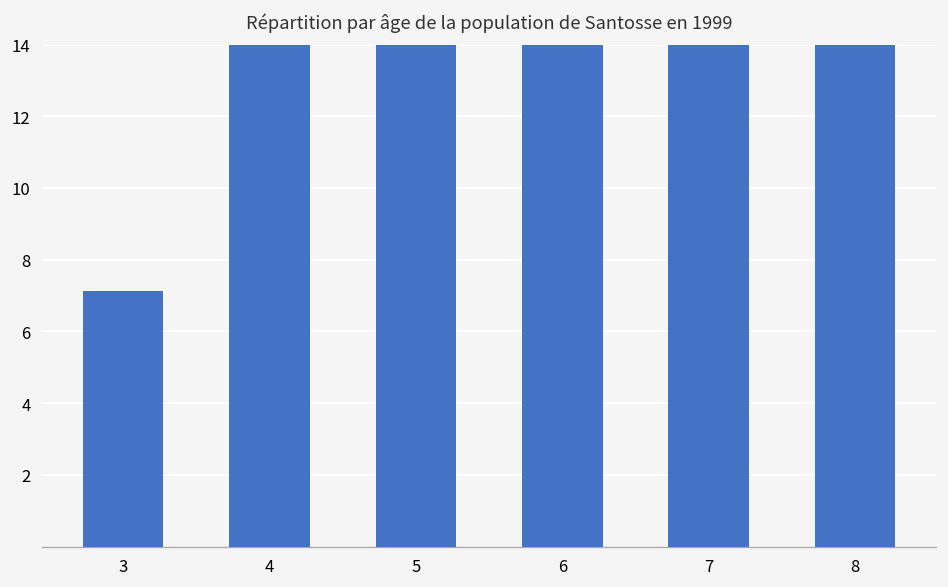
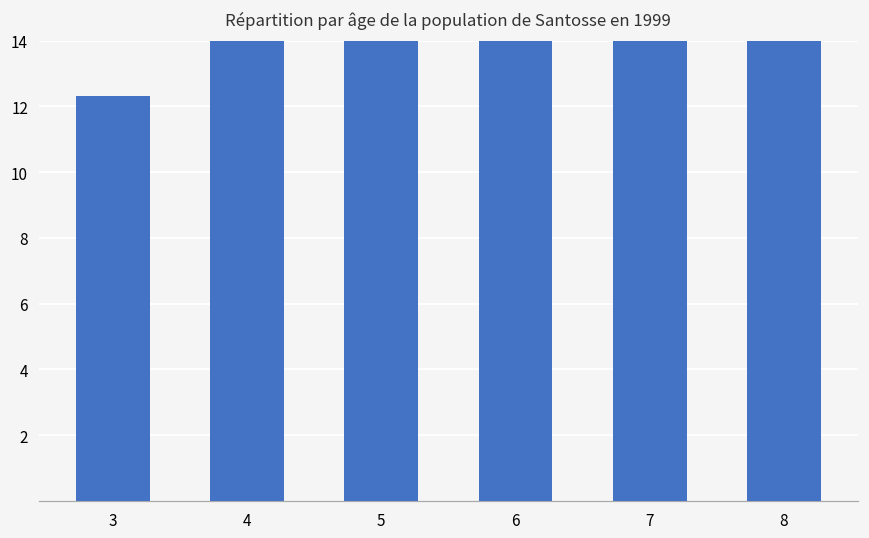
3: 7.1 -> 12.3
